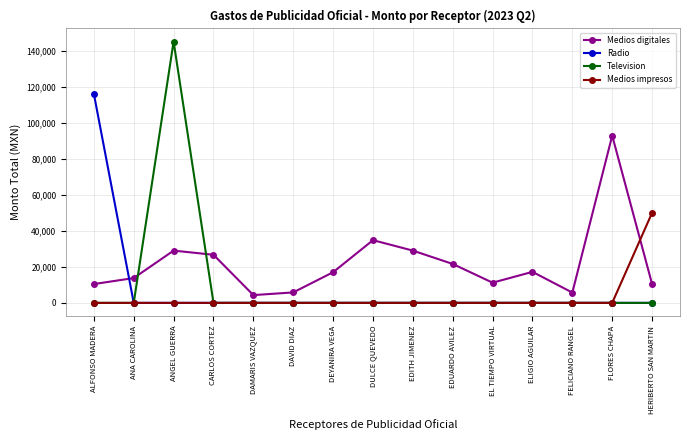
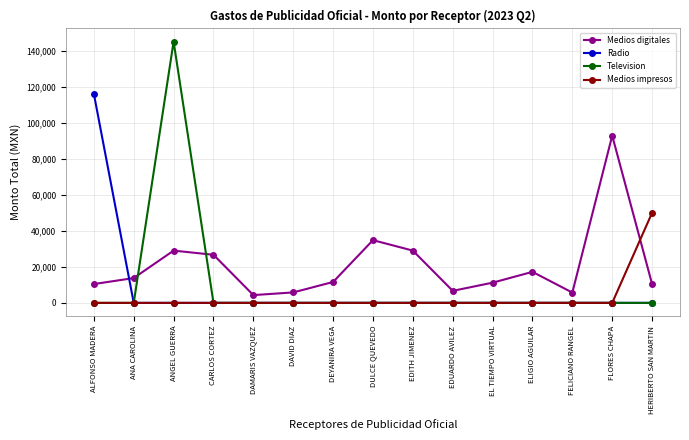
Medios digitales, DEYANIRA VEGA: 17,000 -> 12,000
Medios digitales, EDUARDO AVILEZ: 22,000 -> 7,000
